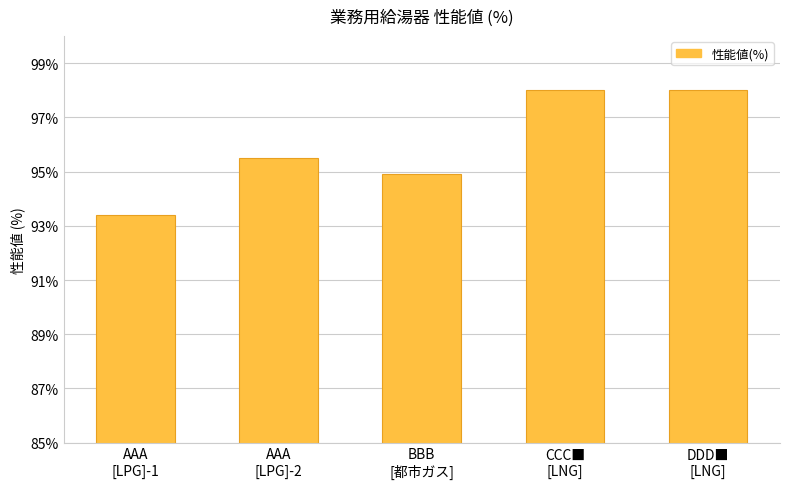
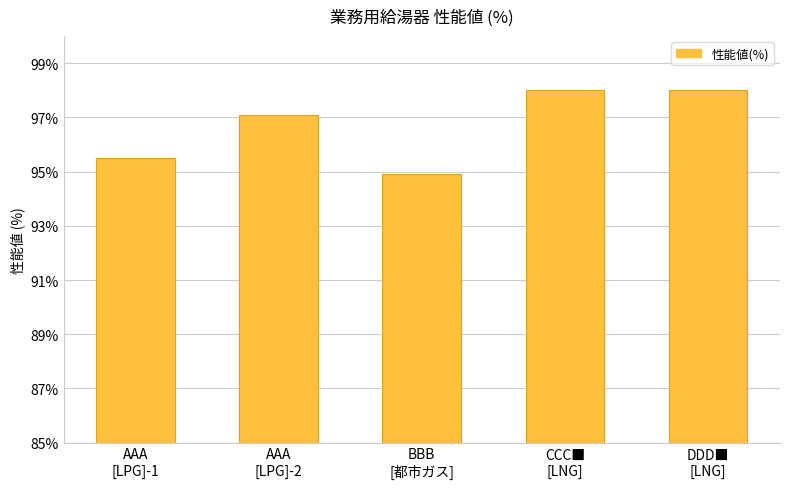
AAA [LPG]-1: 93.4% -> 95.5%
AAA [LPG]-2: 95.5% -> 97.1%
